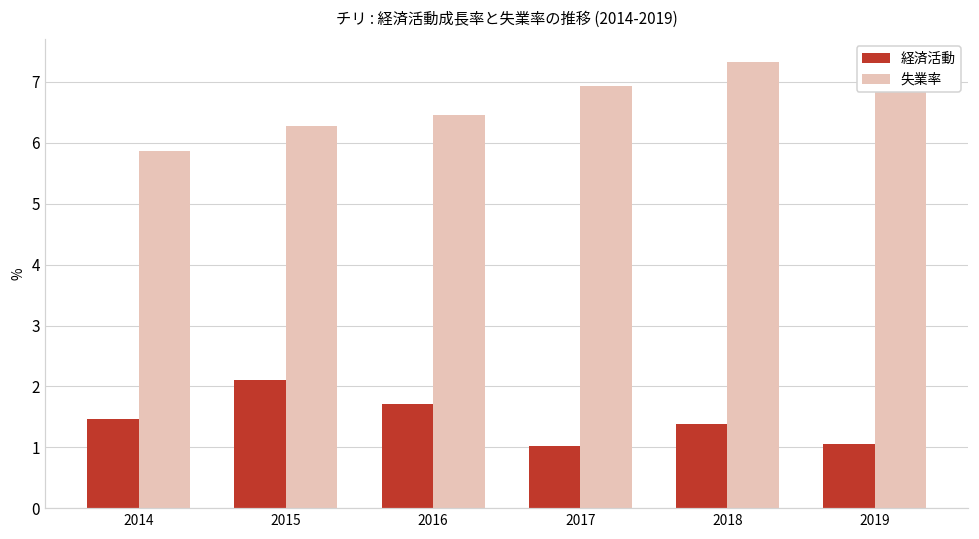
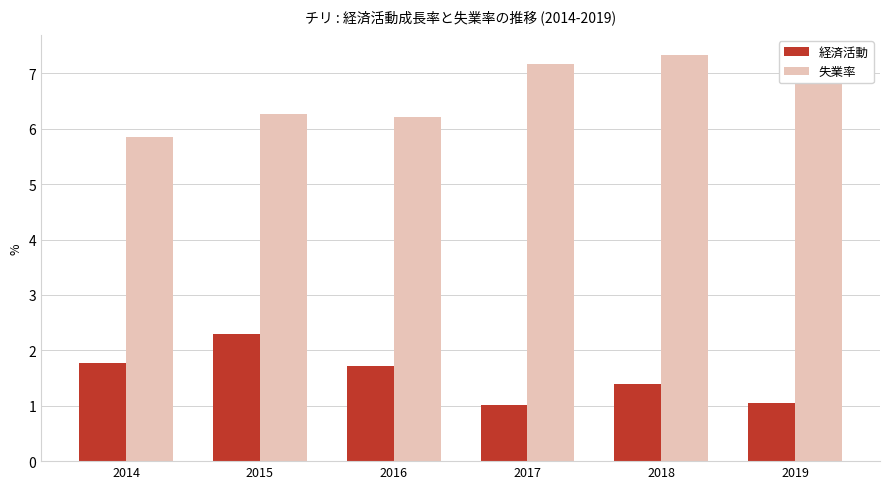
経済活動, 2014: 1.5 -> 1.8
経済活動, 2015: 2.1 -> 2.3
失業率, 2016: 6.5 -> 6.2
失業率, 2017: 6.9 -> 7.2
